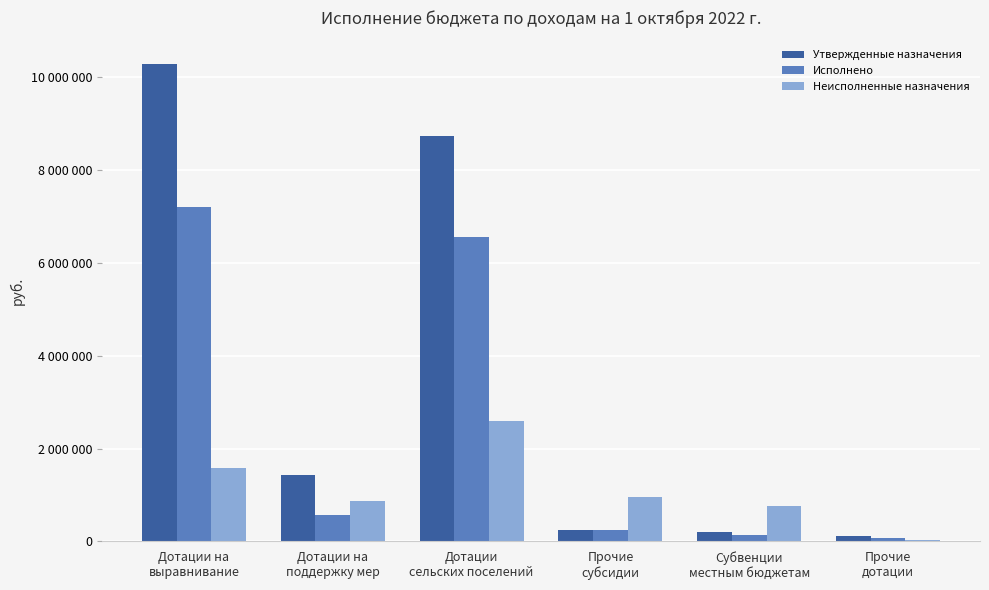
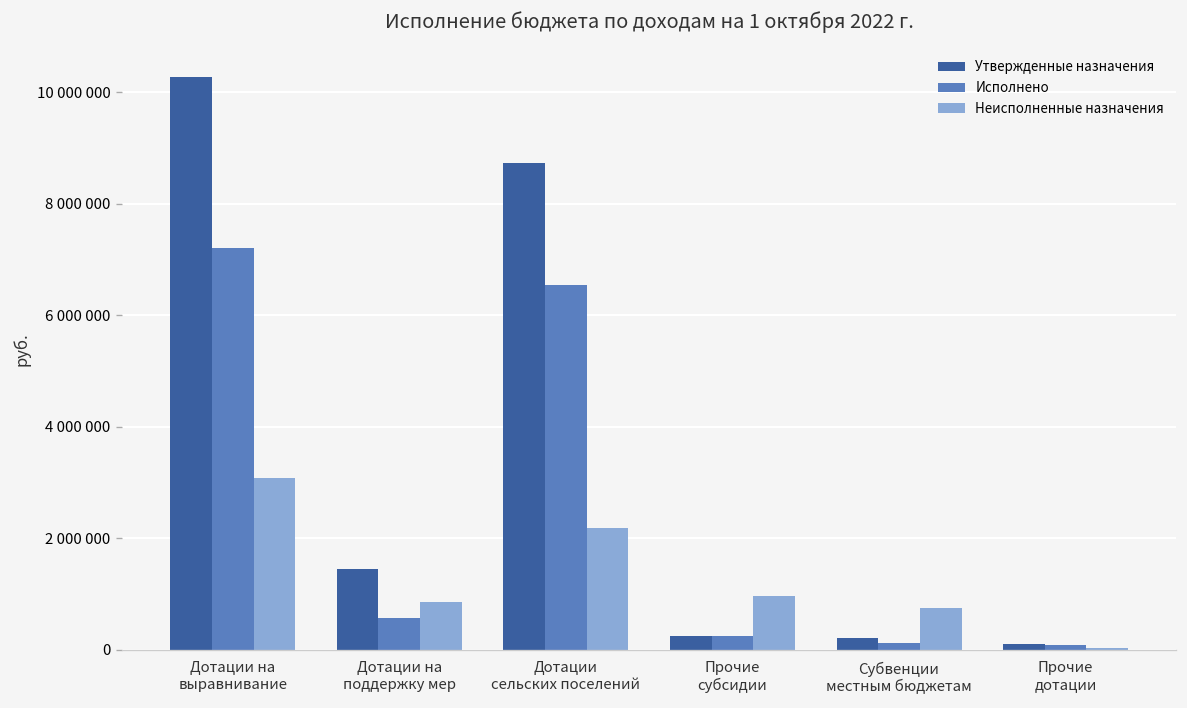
Неисполненные назначения, Дотации на выравнивание: 1600000 -> 3100000
Неисполненные назначения, Дотации сельских поселений: 2600000 -> 2200000
